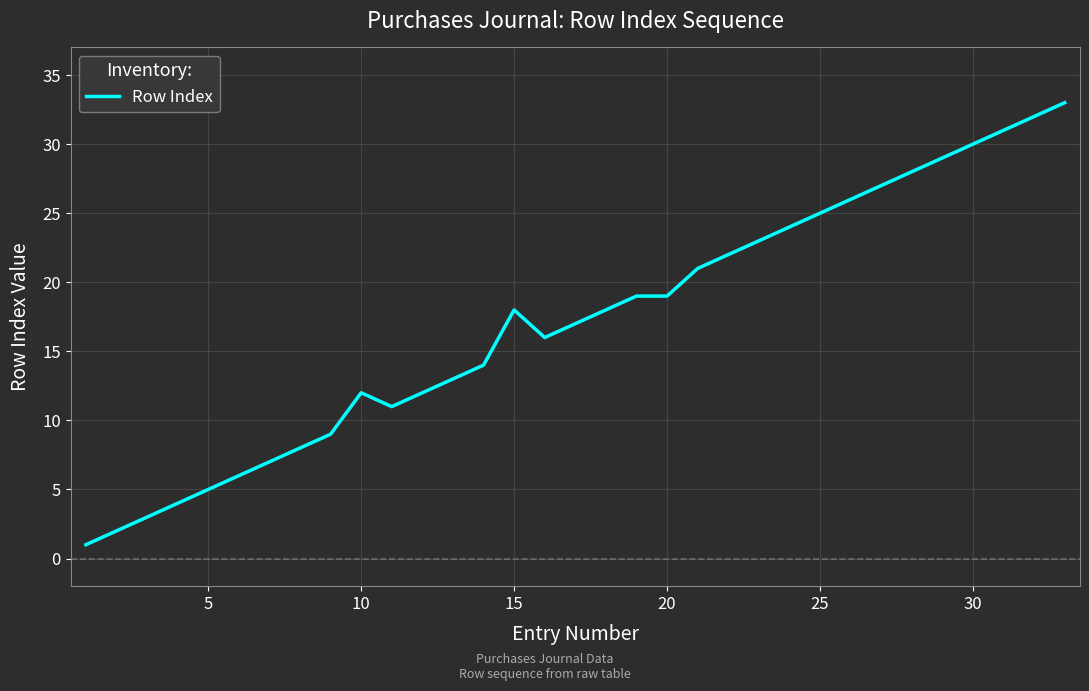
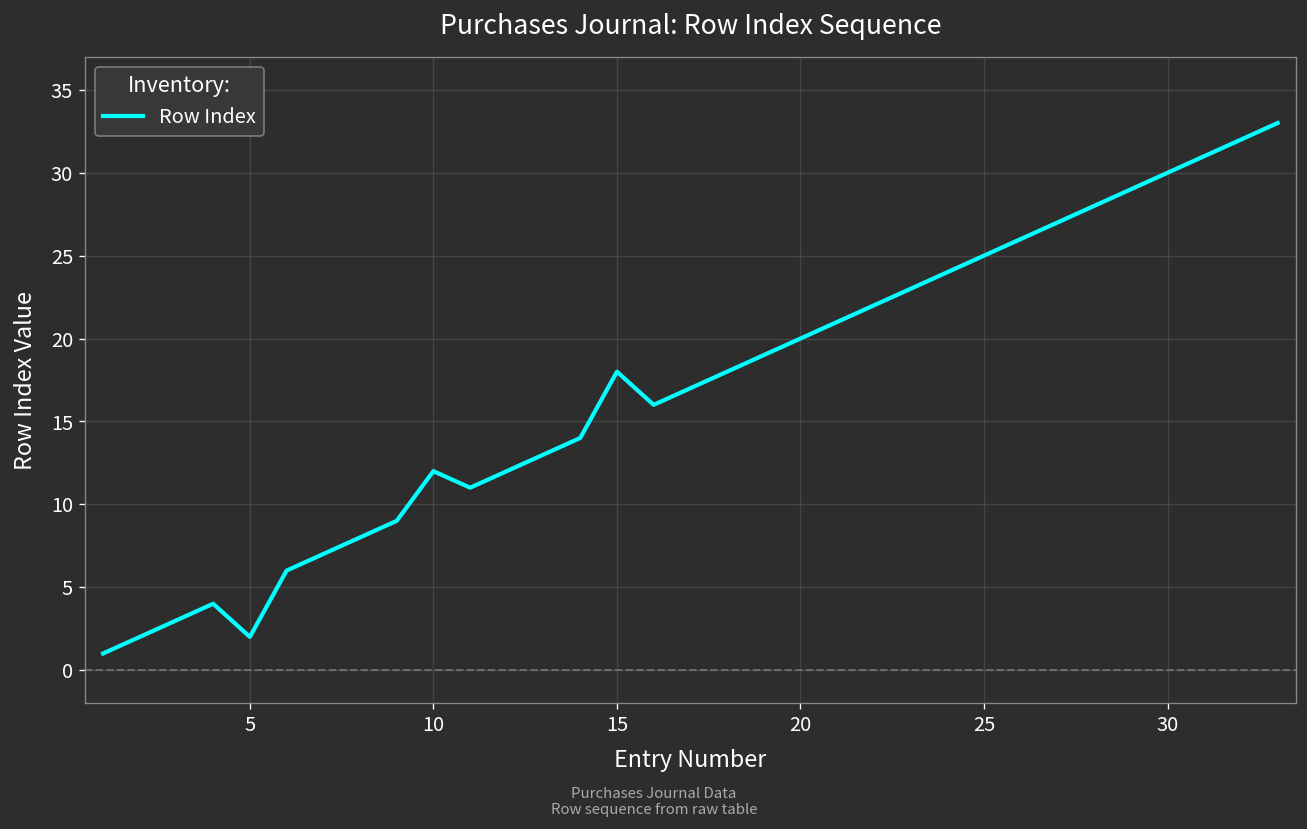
5: 5 -> 2
20: 19 -> 20
